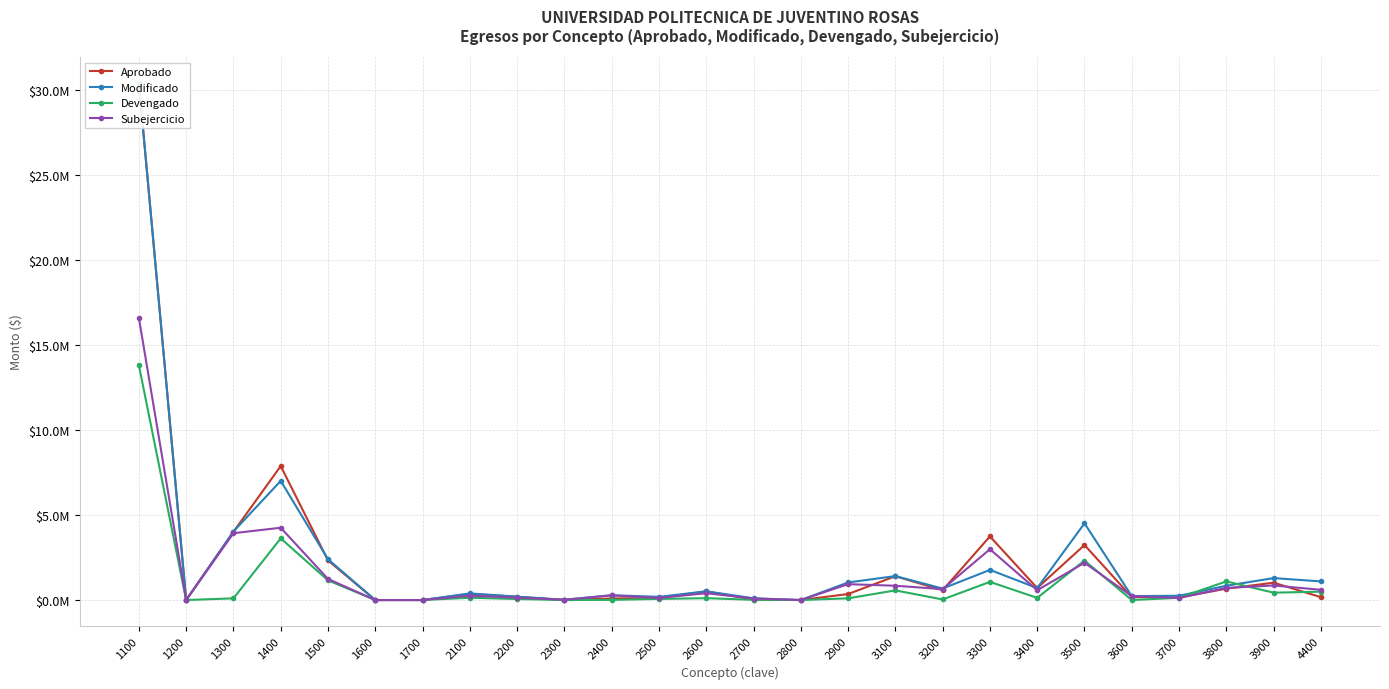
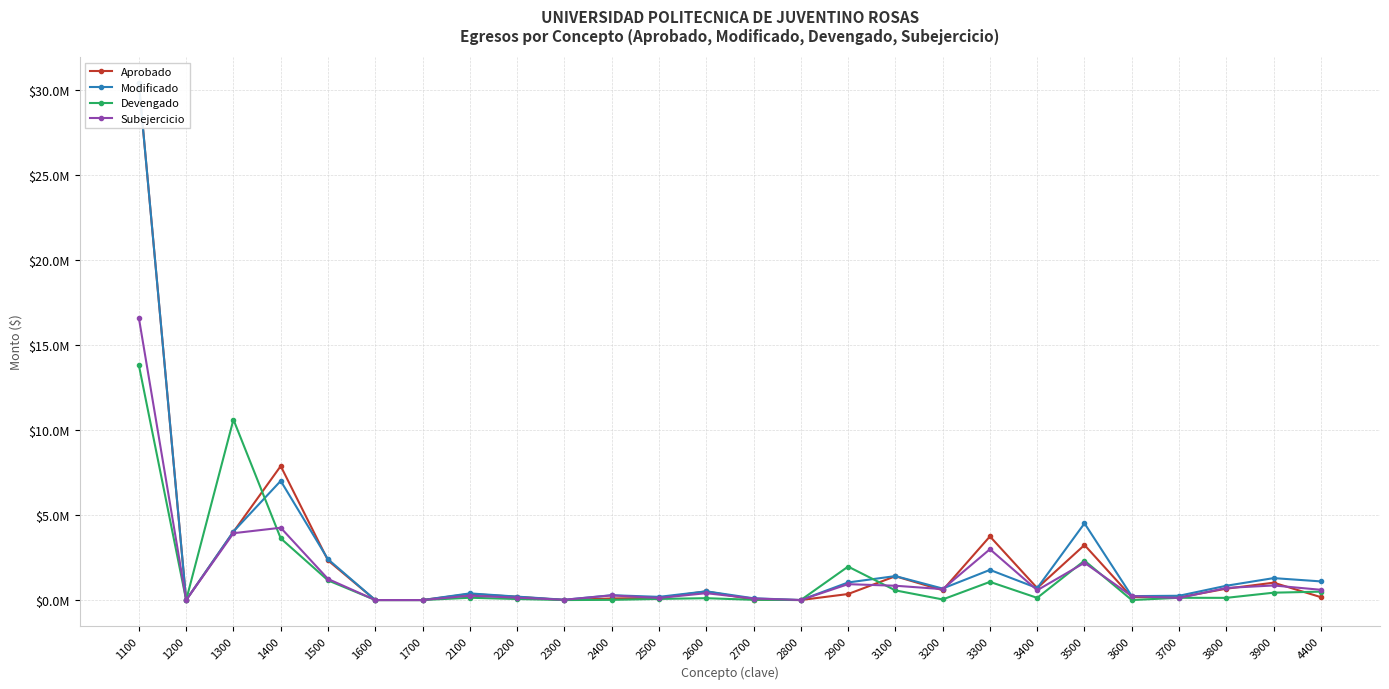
Devengado, 1300: $100000 -> $10600000
Devengado, 2900: $100000 -> $2000000
Devengado, 3800: $1100000 -> $100000
